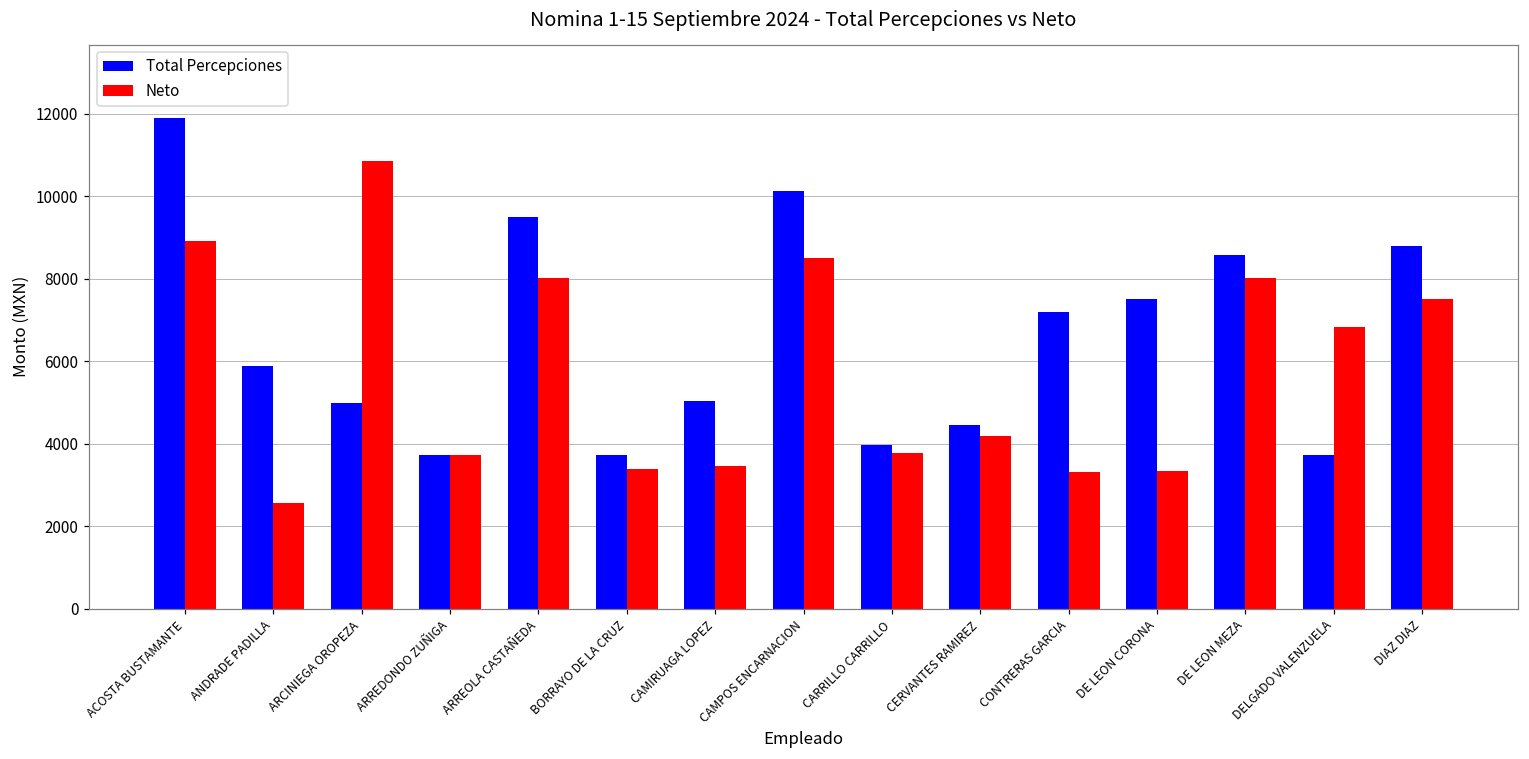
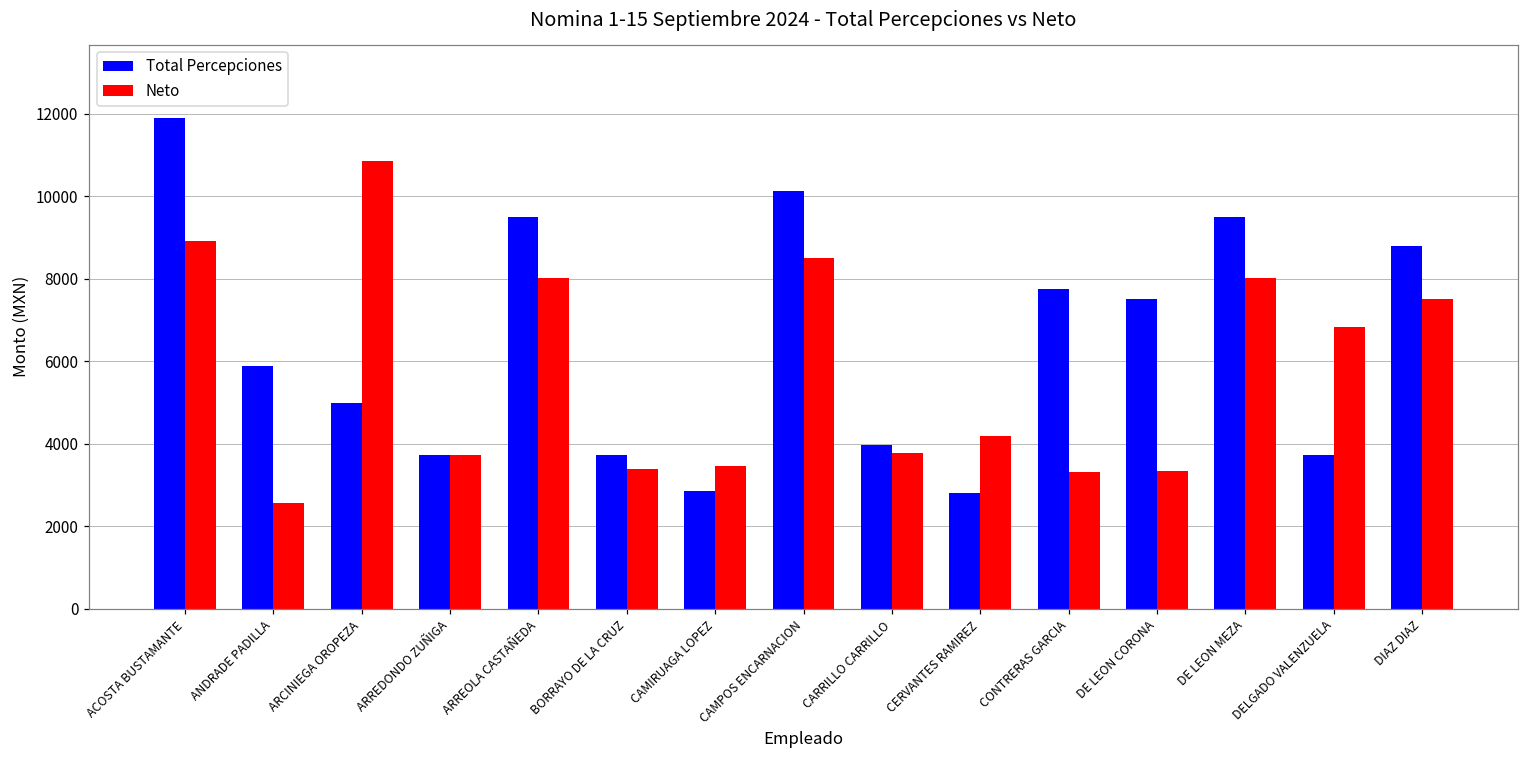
Total Percepciones, CAMIRUAGA LOPEZ: 5000 -> 2900
Total Percepciones, CERVANTES RAMIREZ: 4400 -> 2800
Total Percepciones, CONTRERAS GARCIA: 7200 -> 7700
Total Percepciones, DE LEON MEZA: 8600 -> 9500
